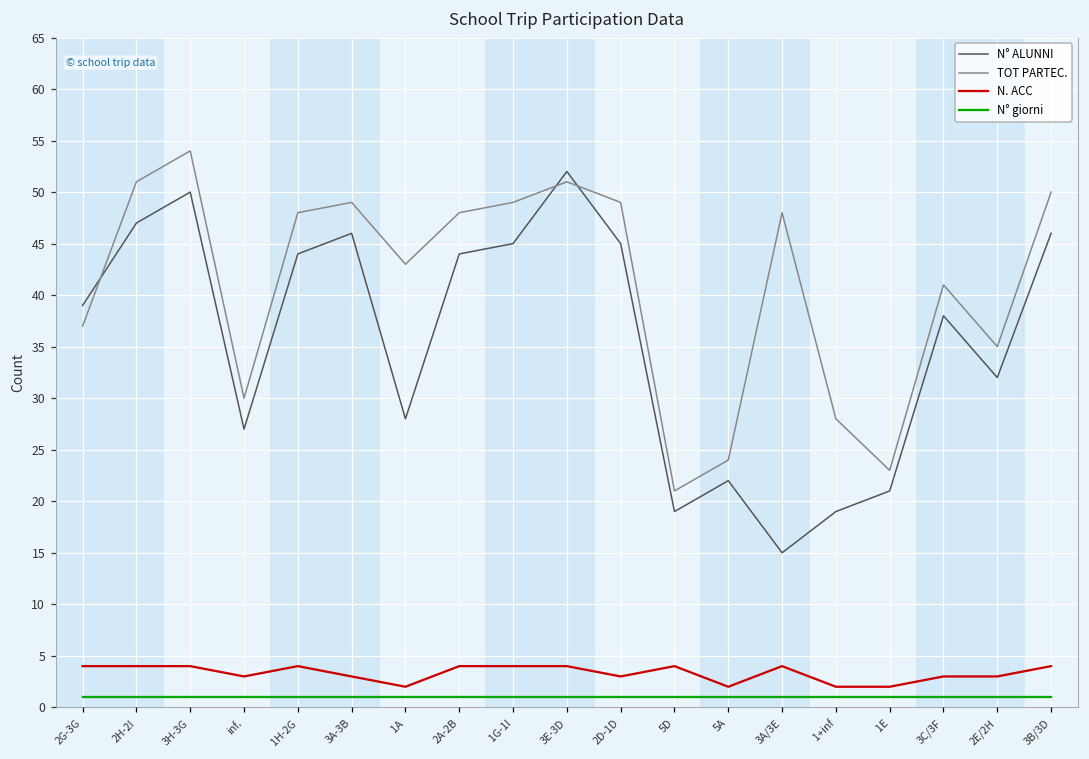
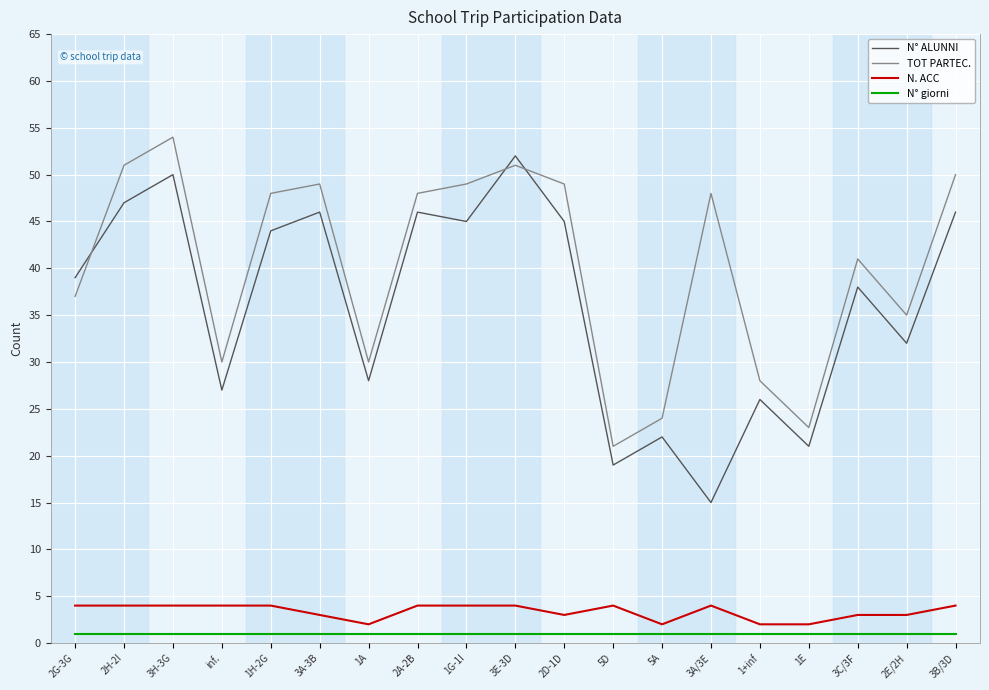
N. ACC, inf.: 3 -> 4
TOT PARTEC., 1A: 43 -> 30
N° ALUNNI, 2A-2B: 44 -> 46
N° ALUNNI, 1+inf: 19 -> 26
